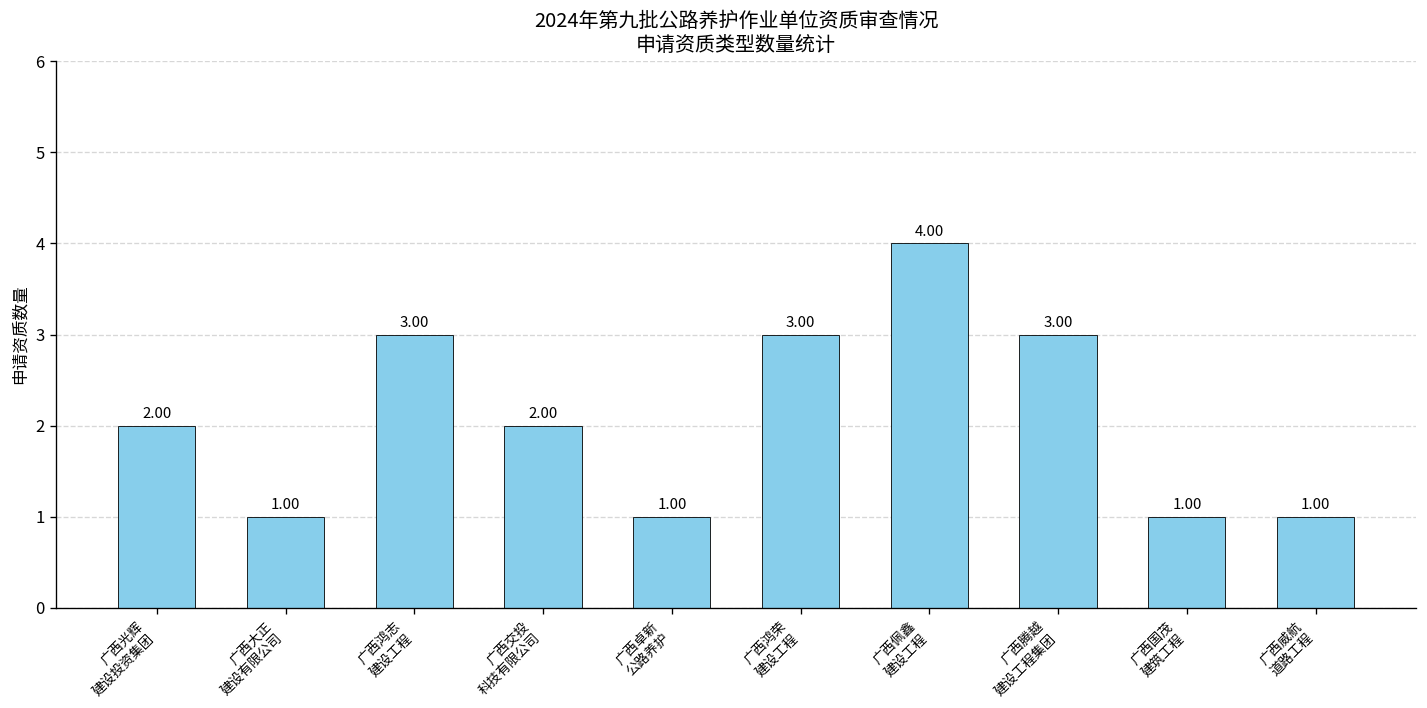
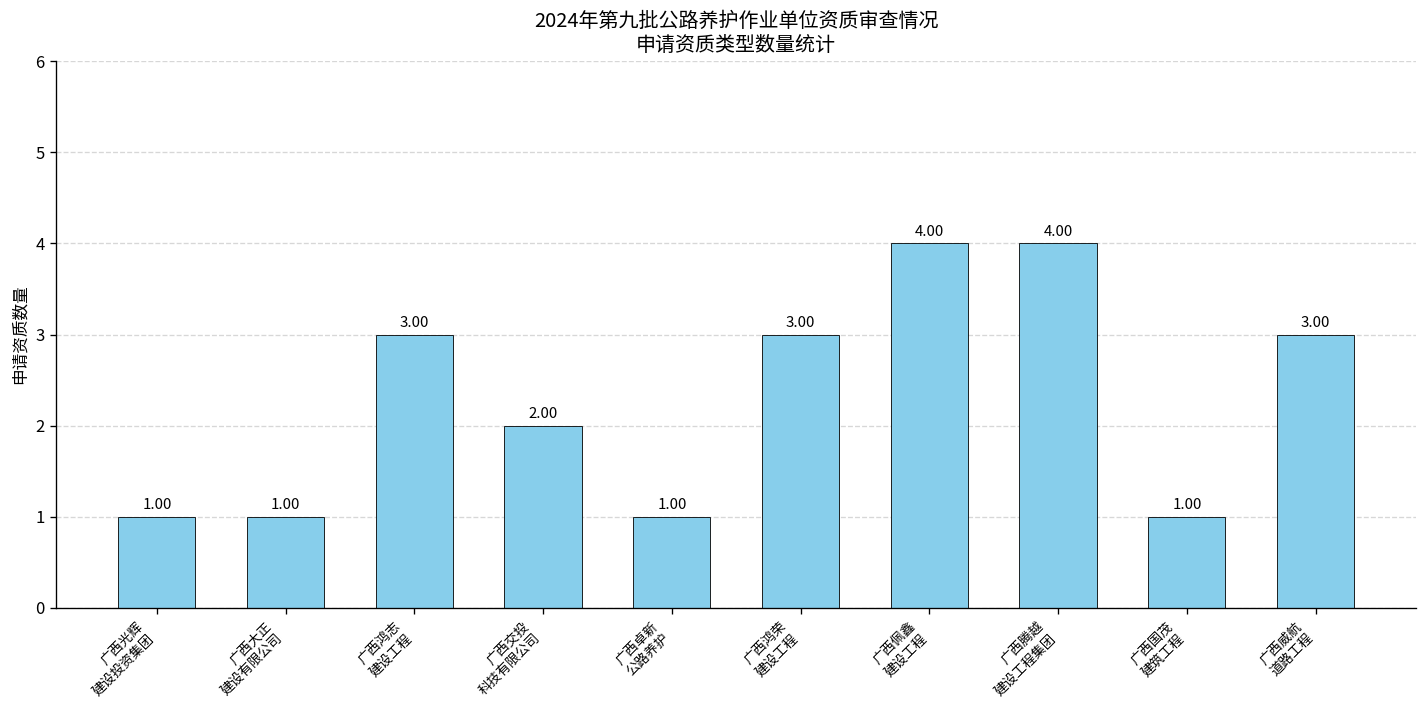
广西光辉 建设投资集团: 2.00 -> 1.00
广西腾越 建设工程集团: 3.00 -> 4.00
广西威航 道路工程: 1.00 -> 3.00
